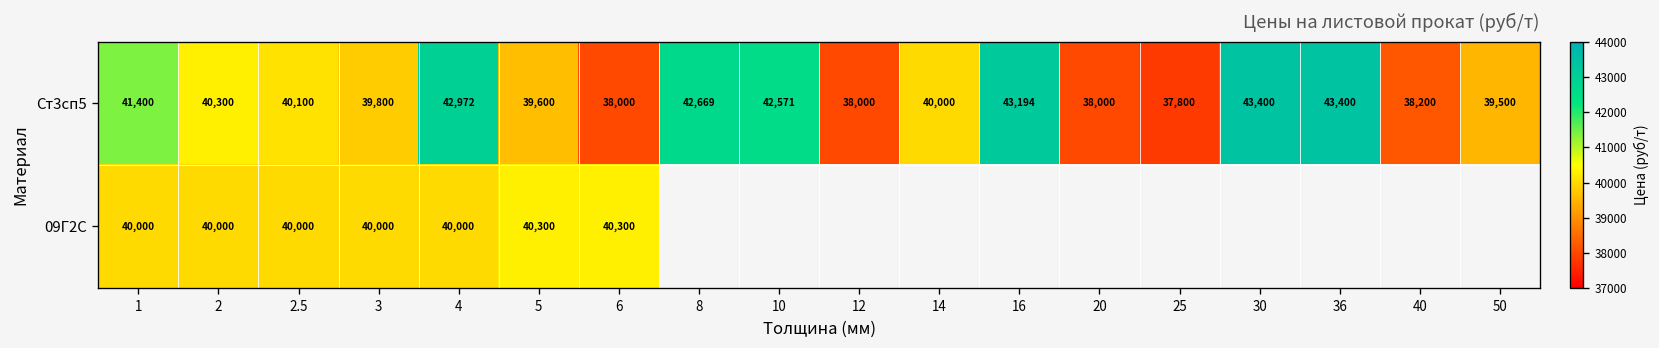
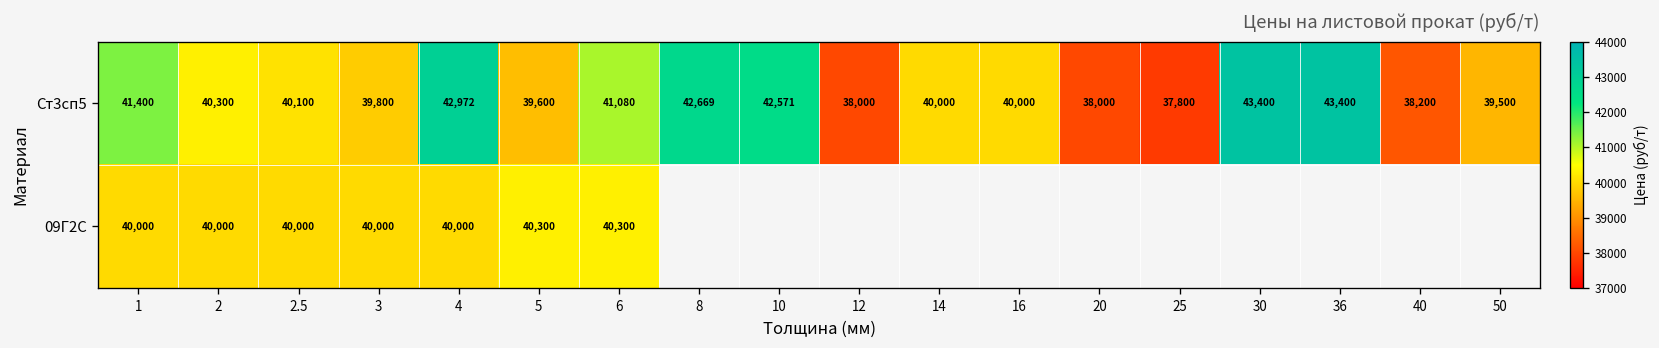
Ст3сп5, 6: 38,000 -> 41,080
Ст3сп5, 16: 43,194 -> 40,000
